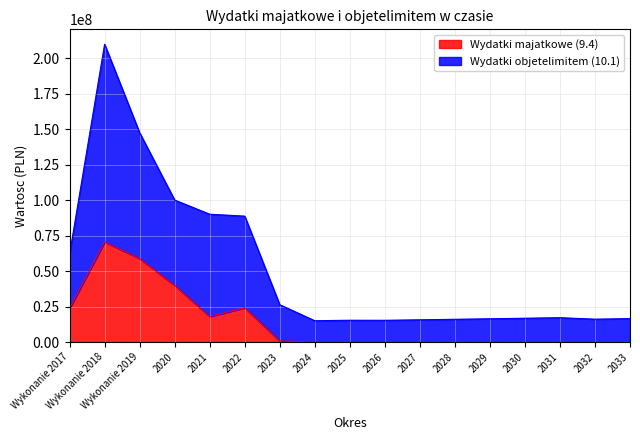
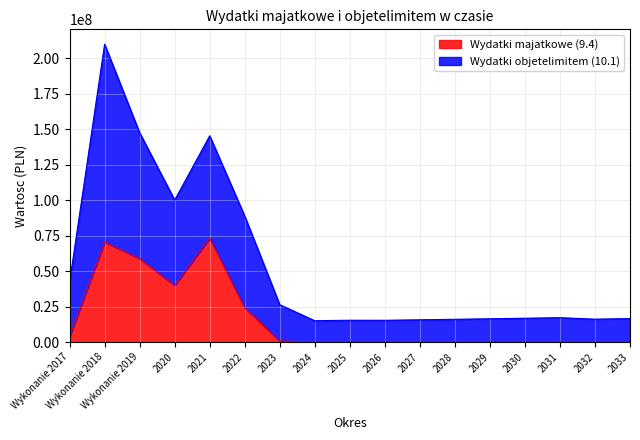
Wydatki majatkowe (9.4), Wykonanie 2017: 24000000 -> 4000000
Wydatki majatkowe (9.4), 2021: 18000000 -> 73000000
